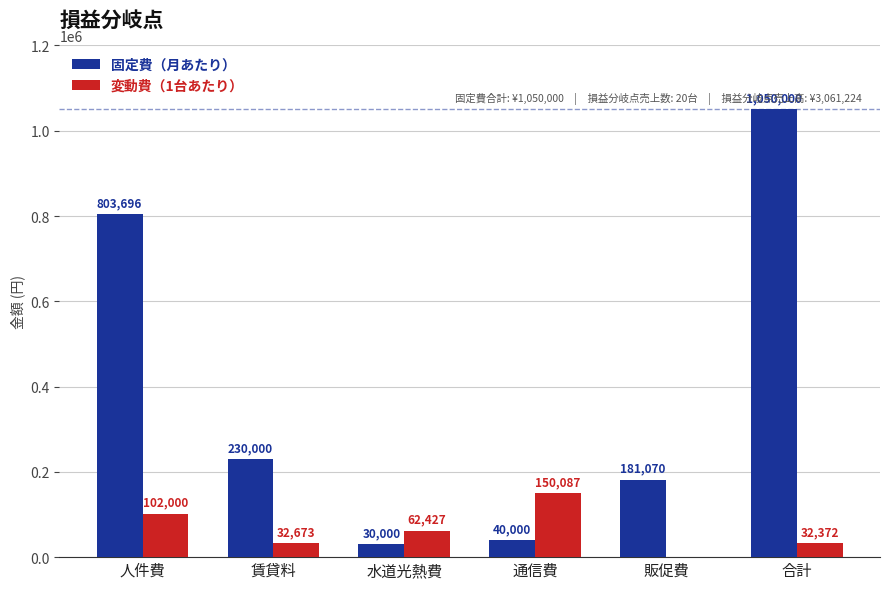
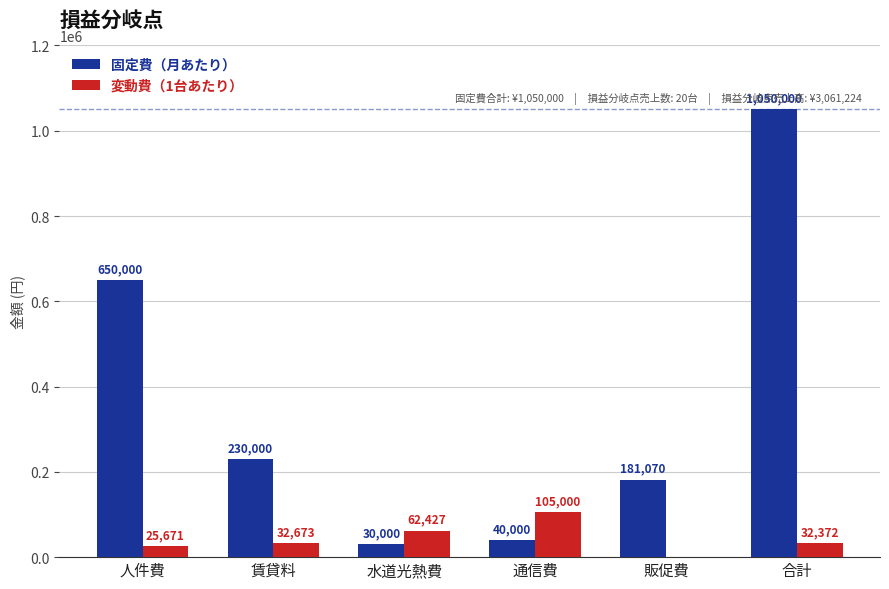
固定費（月あたり）, 人件費: 803,696 -> 650,000
変動費（1台あたり）, 人件費: 102,000 -> 25,671
変動費（1台あたり）, 通信費: 150,087 -> 105,000
